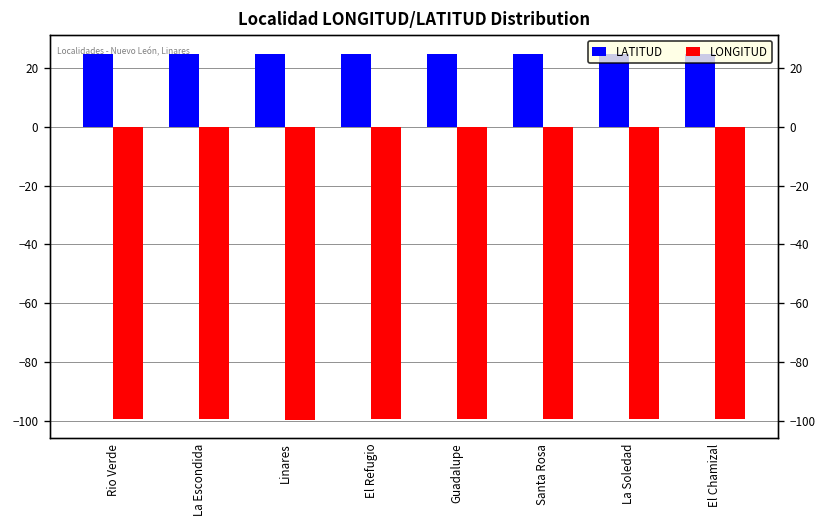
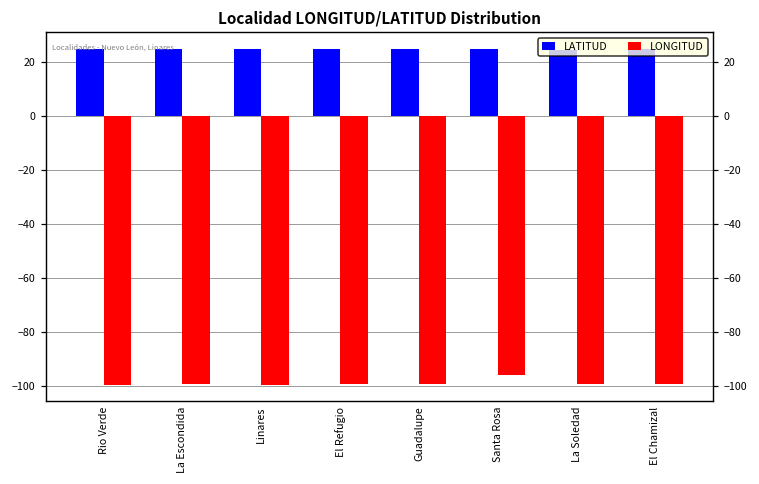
LONGITUD, Santa Rosa: -99 -> -96
